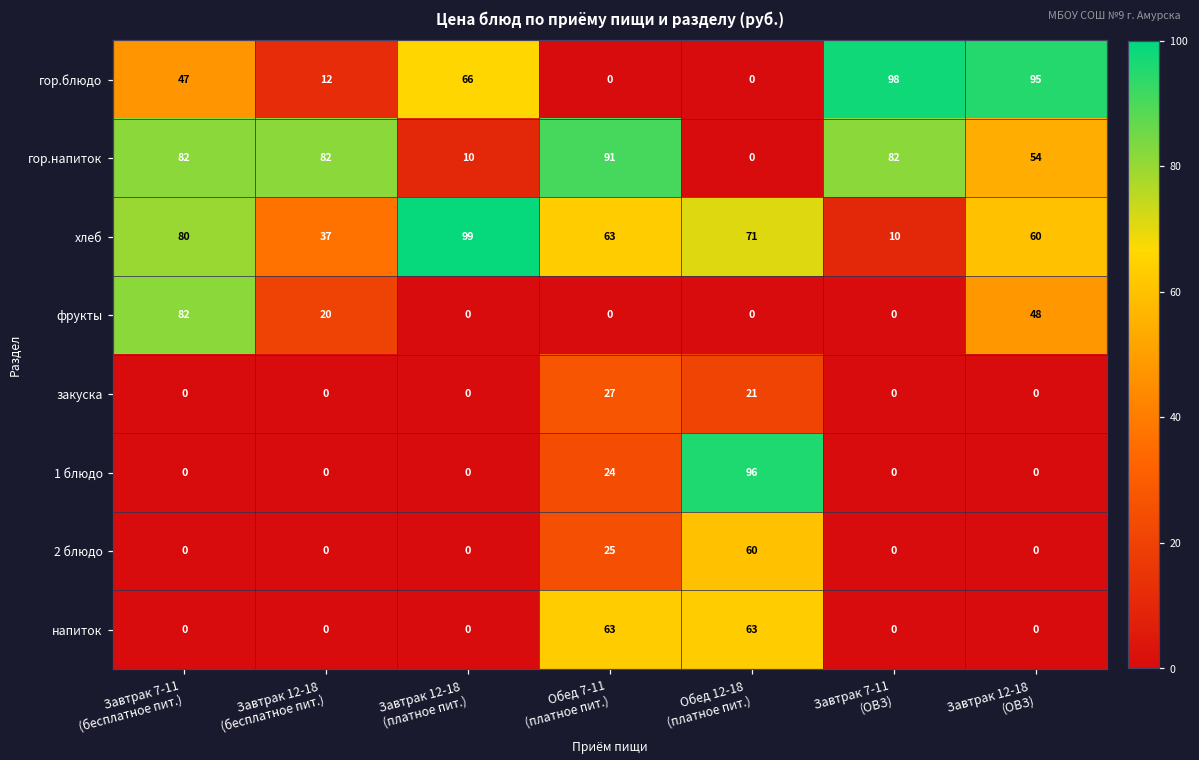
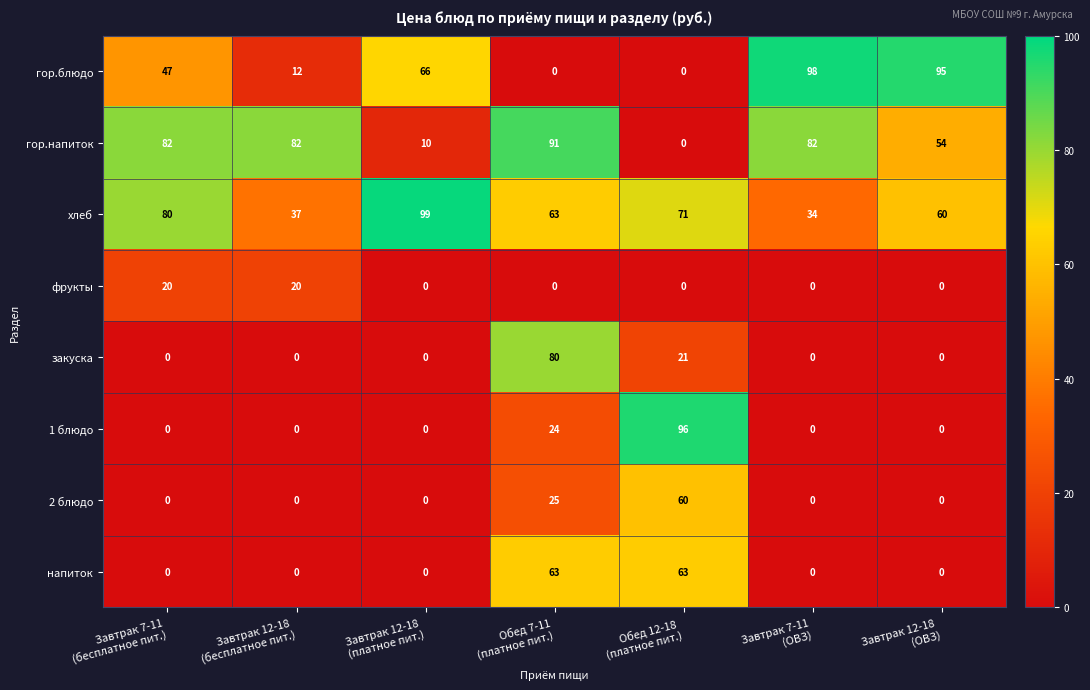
хлеб, Завтрак 7-11 (ОВЗ): 10 -> 34
фрукты, Завтрак 7-11 (бесплатное пит.): 82 -> 20
фрукты, Завтрак 12-18 (ОВЗ): 48 -> 0
закуска, Обед 7-11 (платное пит.): 27 -> 80
